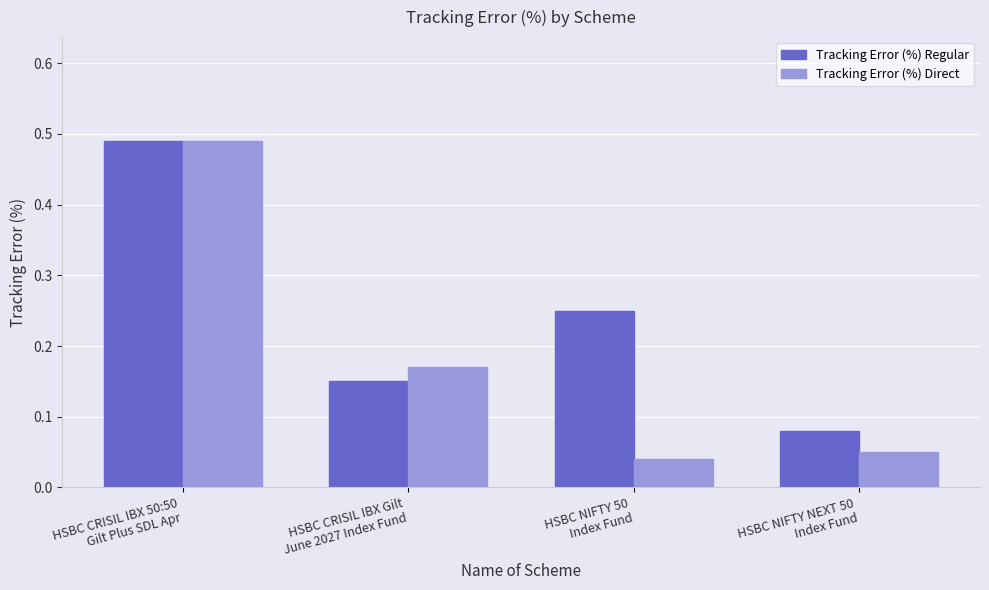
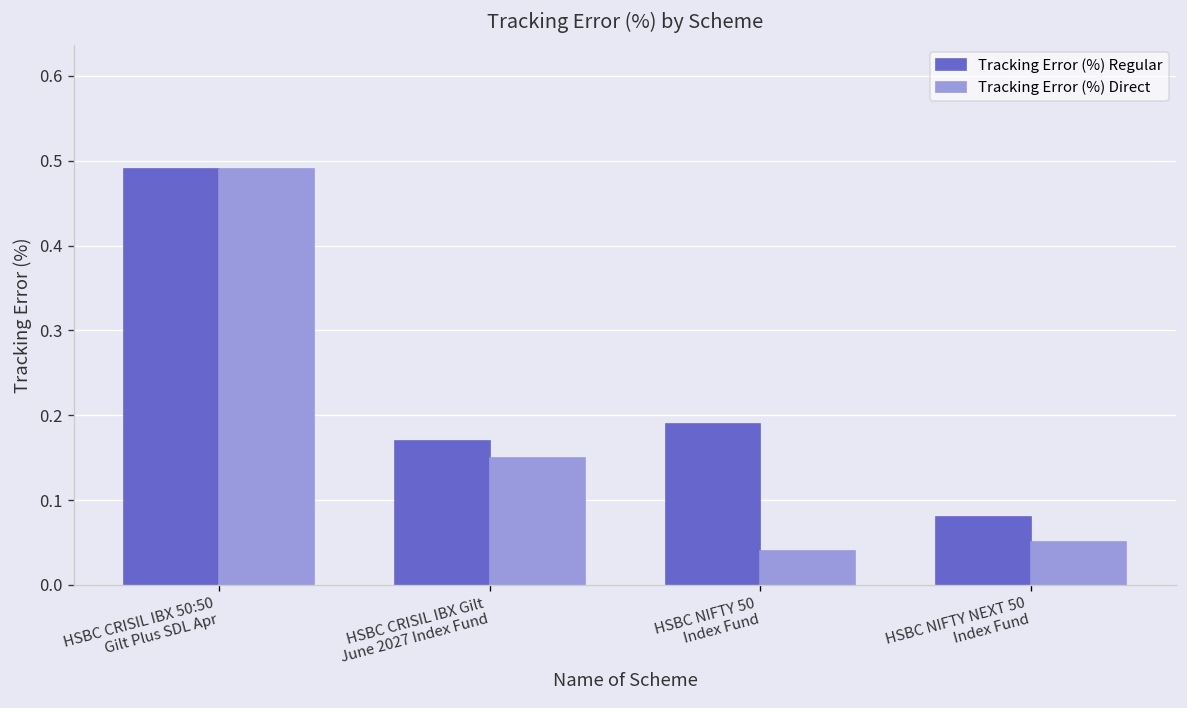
Tracking Error (%) Regular, HSBC CRISIL IBX Gilt June 2027 Index Fund: 0.15 -> 0.17
Tracking Error (%) Direct, HSBC CRISIL IBX Gilt June 2027 Index Fund: 0.17 -> 0.15
Tracking Error (%) Regular, HSBC NIFTY 50 Index Fund: 0.25 -> 0.19
